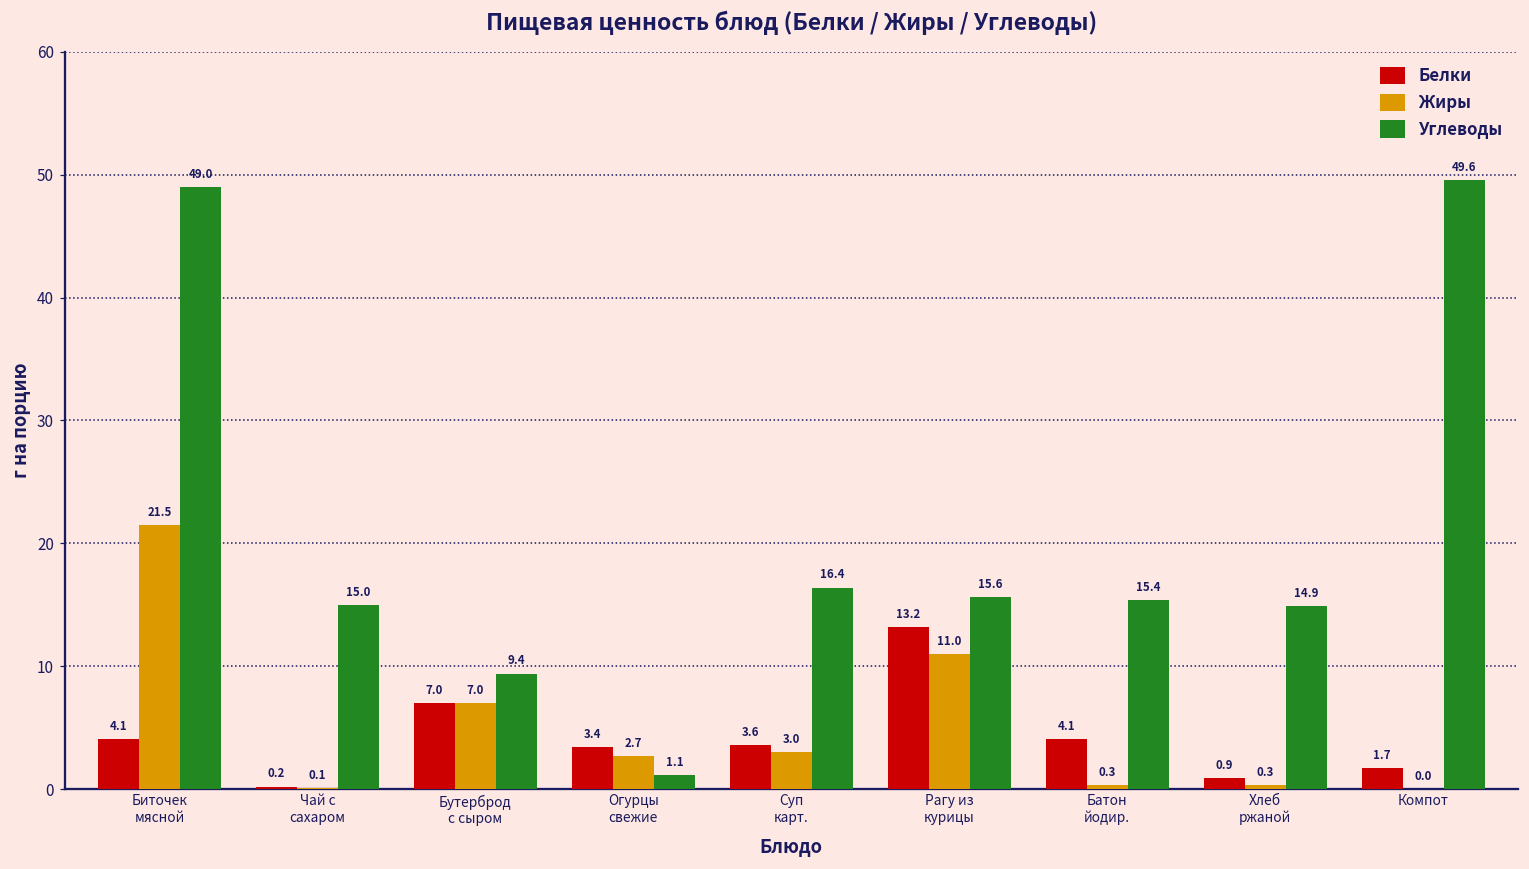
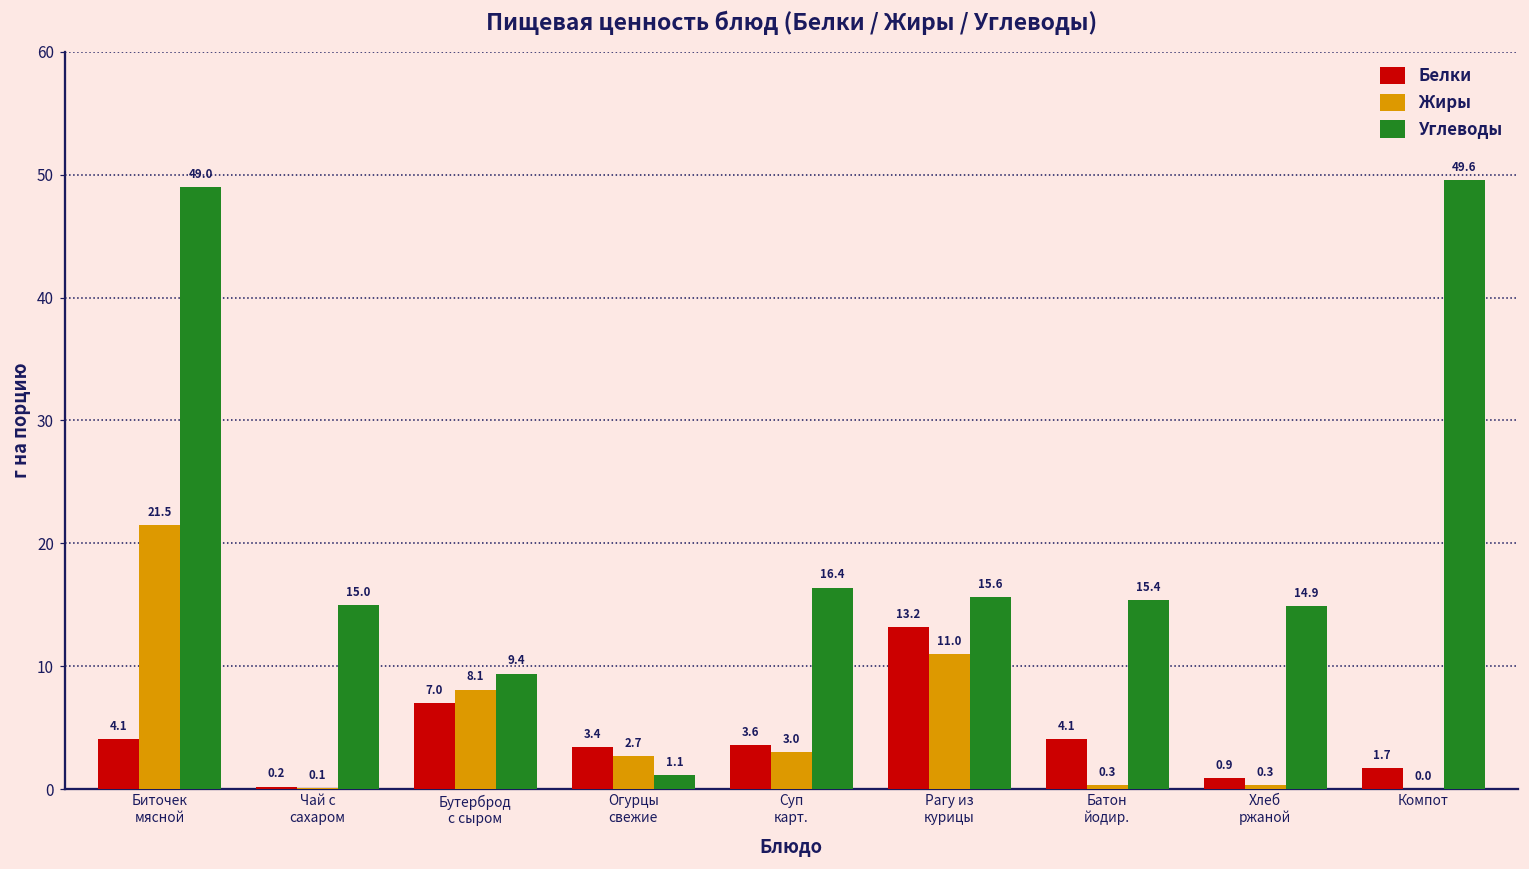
Жиры, Бутерброд с сыром: 7.0 -> 8.1
